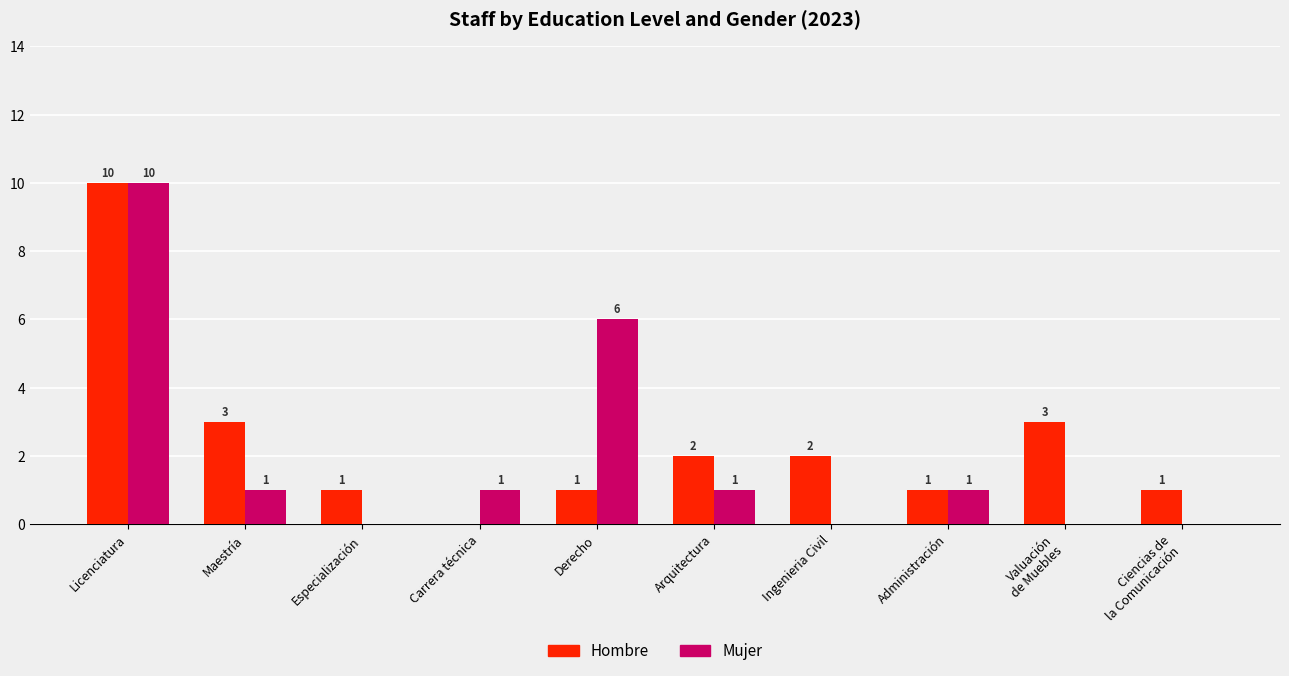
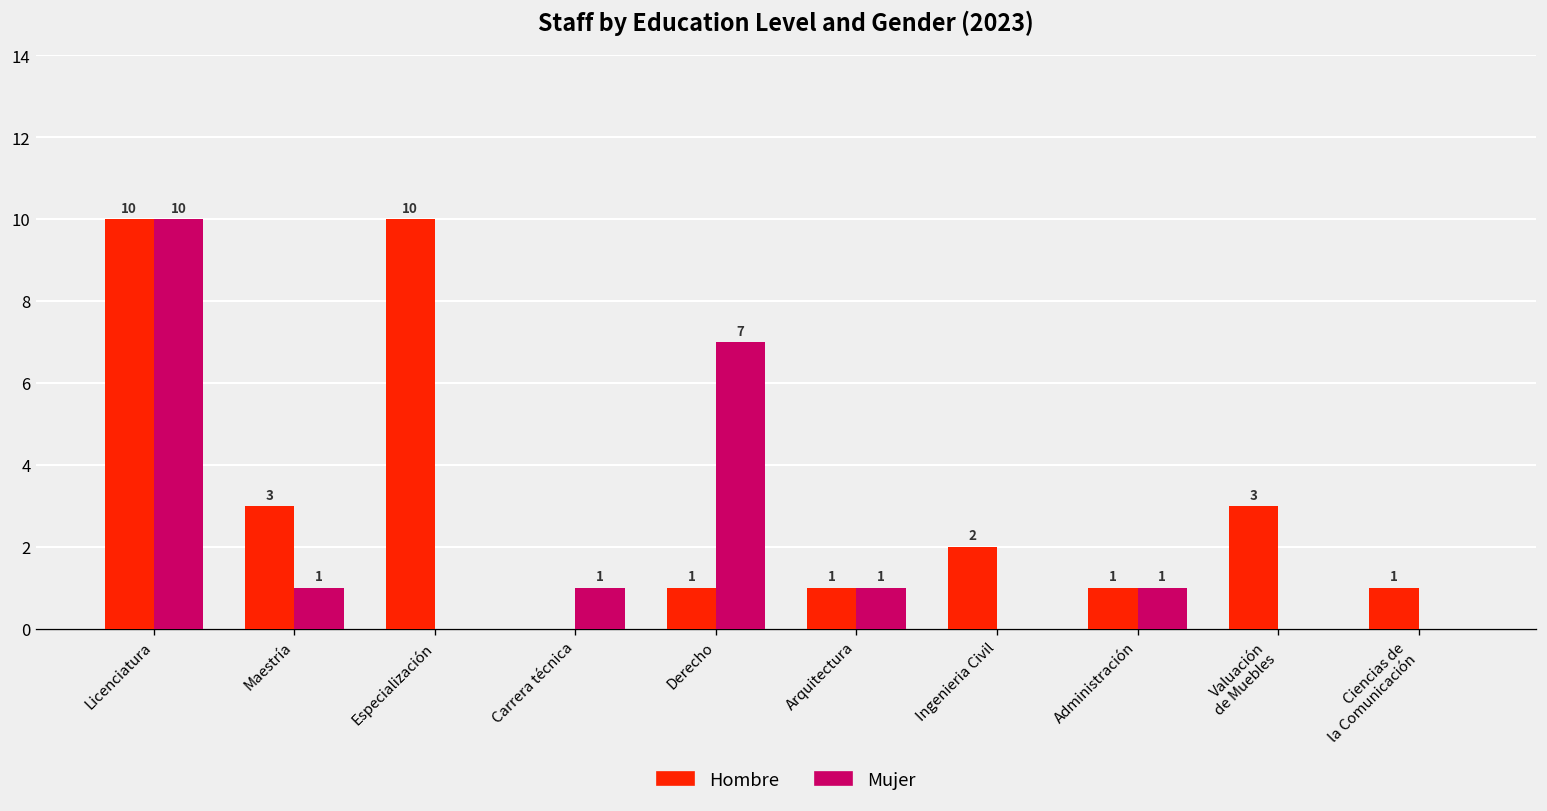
Hombre, Especialización: 1 -> 10
Mujer, Derecho: 6 -> 7
Hombre, Arquitectura: 2 -> 1
